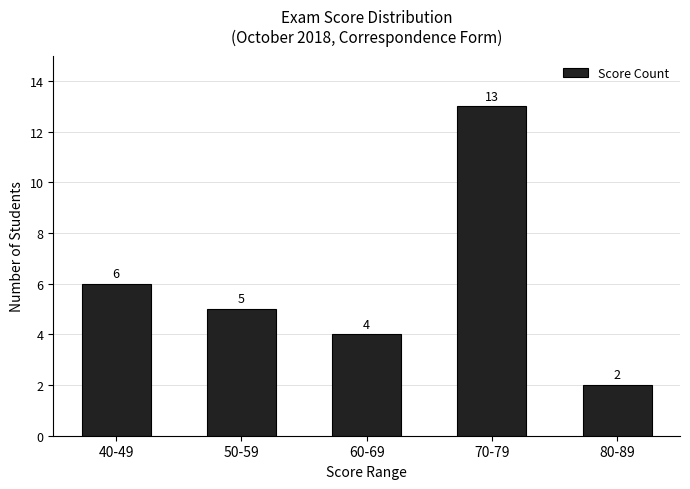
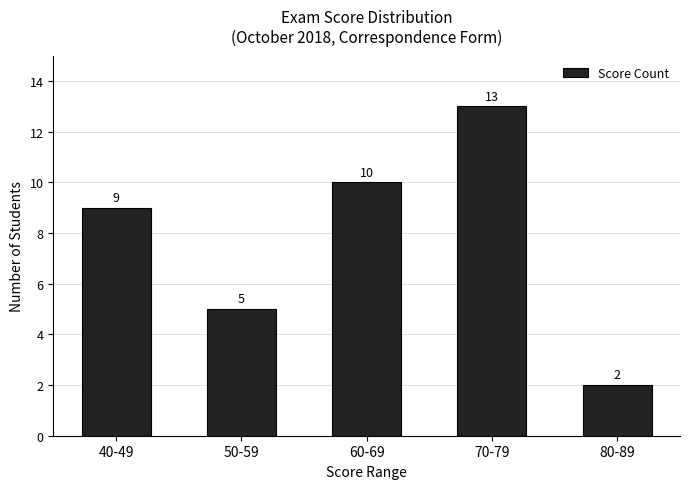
40-49: 6 -> 9
60-69: 4 -> 10
